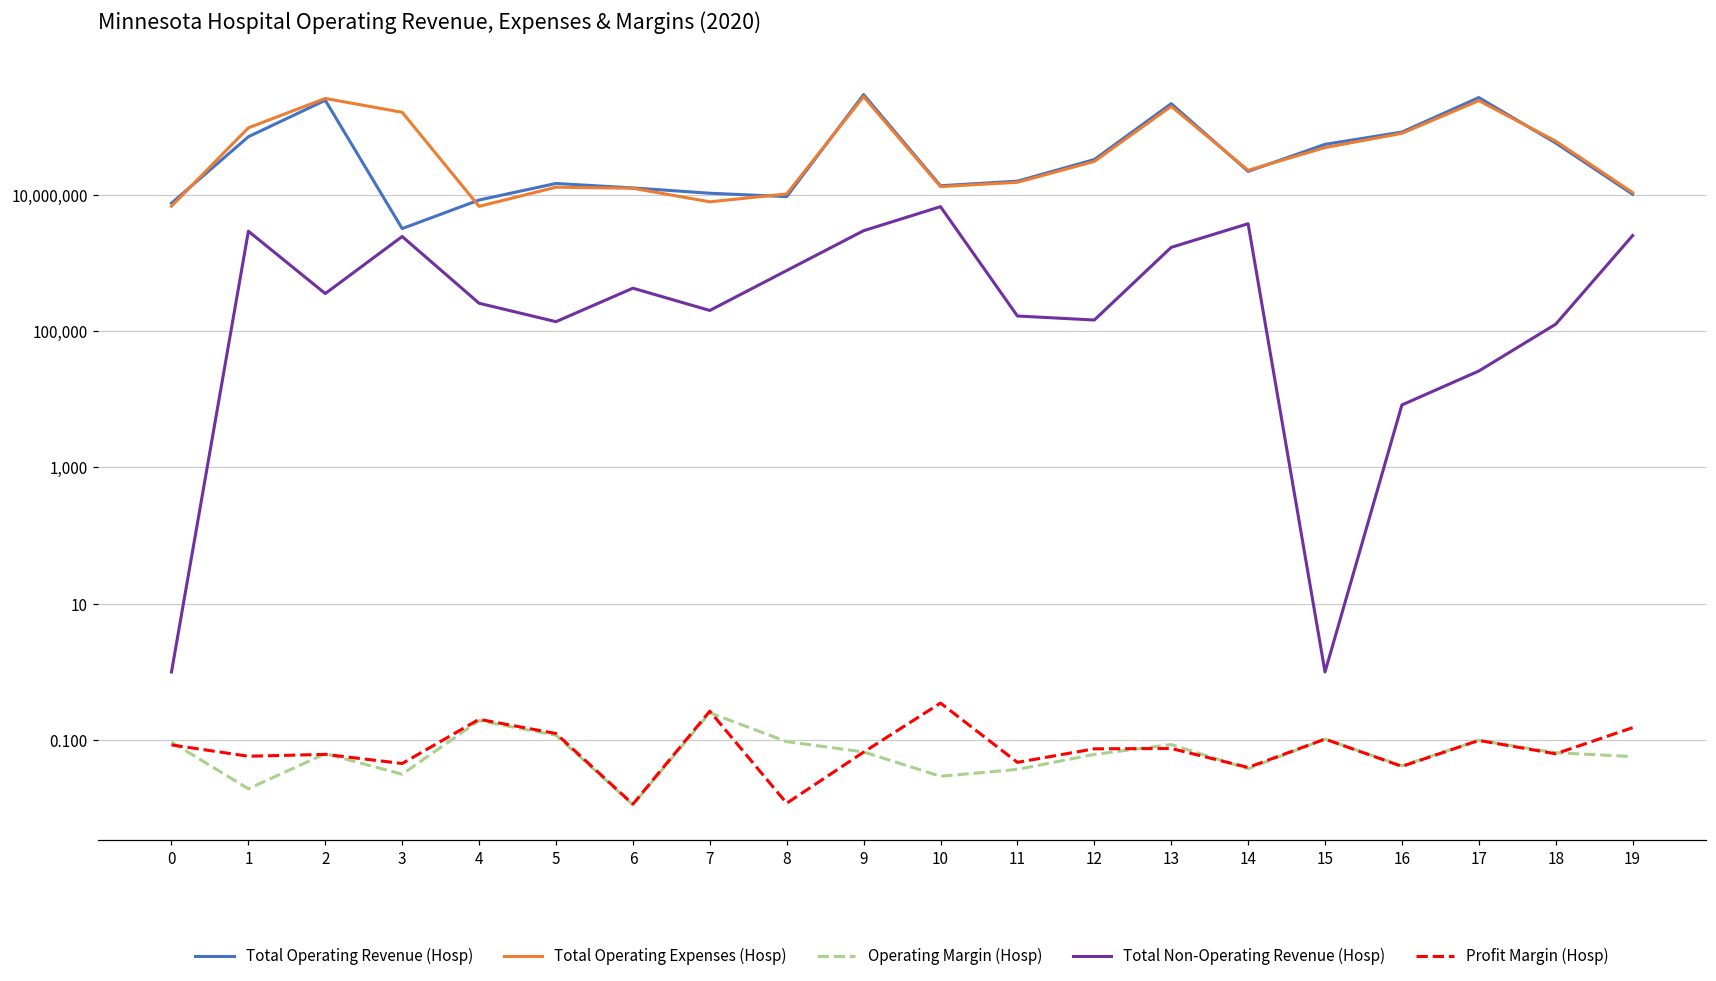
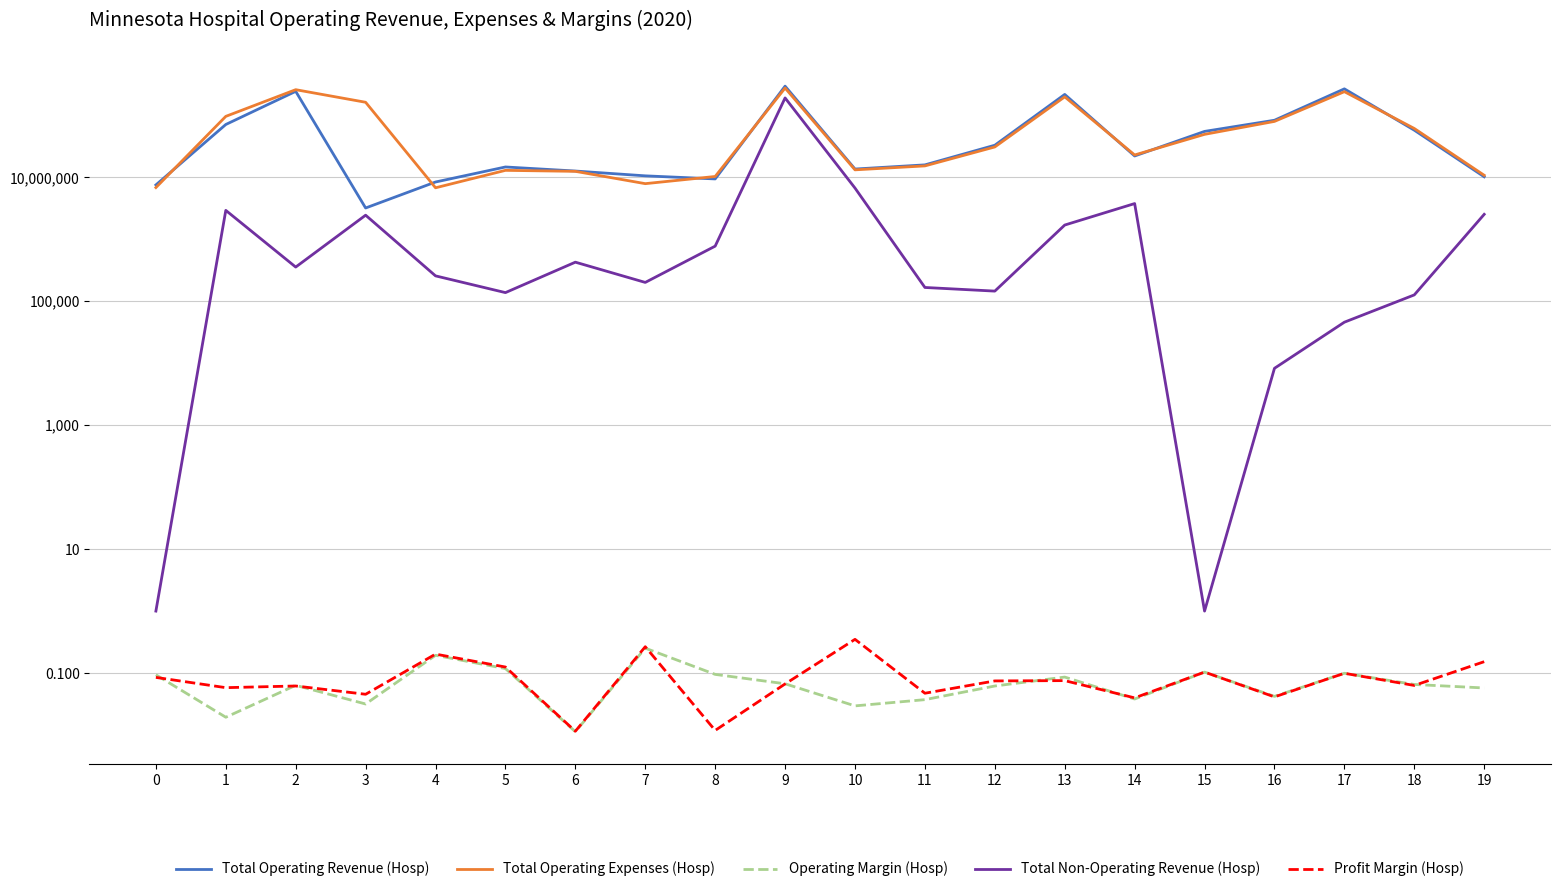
Total Non-Operating Revenue (Hosp), 9: 3,000,000 -> 190,000,000
Total Non-Operating Revenue (Hosp), 17: 26,000 -> 50,000
